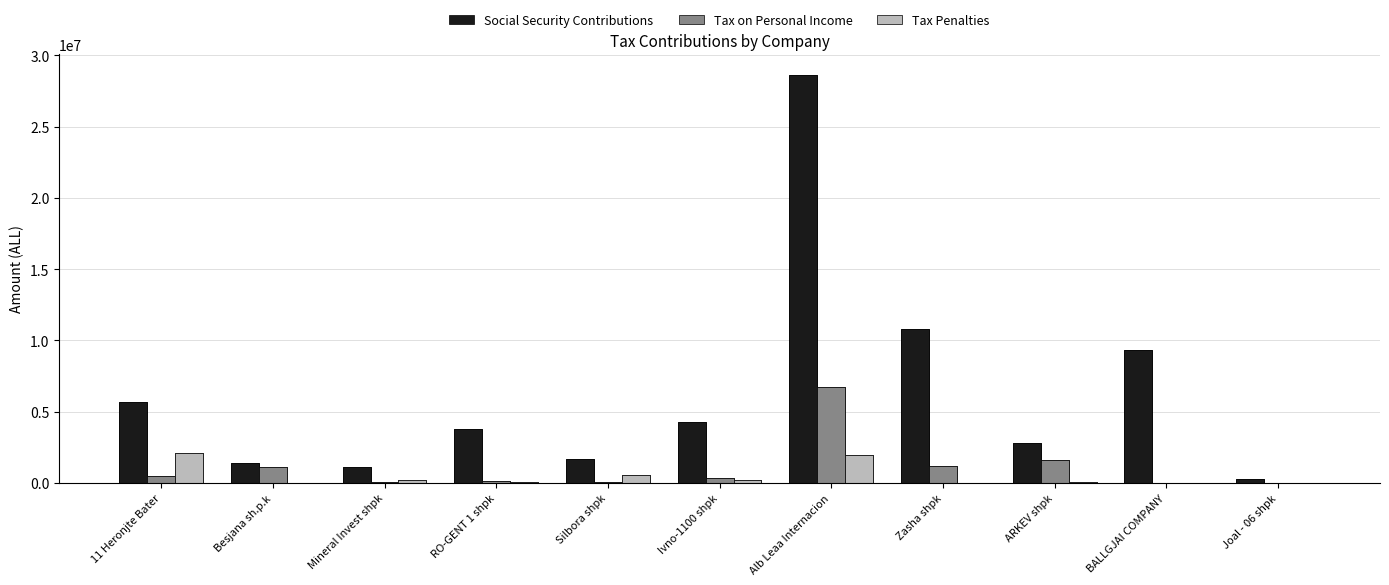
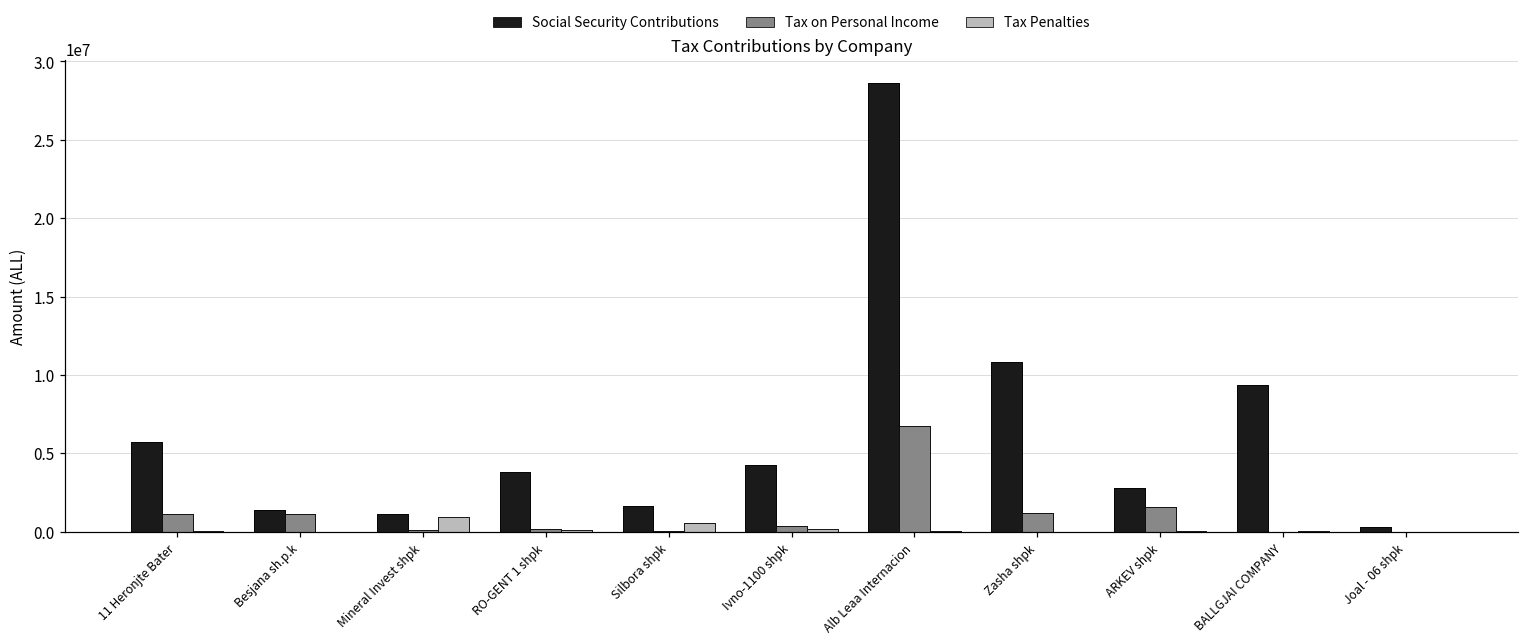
Tax on Personal Income, 11 Heronjte Bater: 500000 -> 1100000
Tax Penalties, 11 Heronjte Bater: 2100000 -> 0
Tax Penalties, Mineral Invest shpk: 200000 -> 900000
Tax Penalties, Alb Leaa Internacion: 1900000 -> 100000
